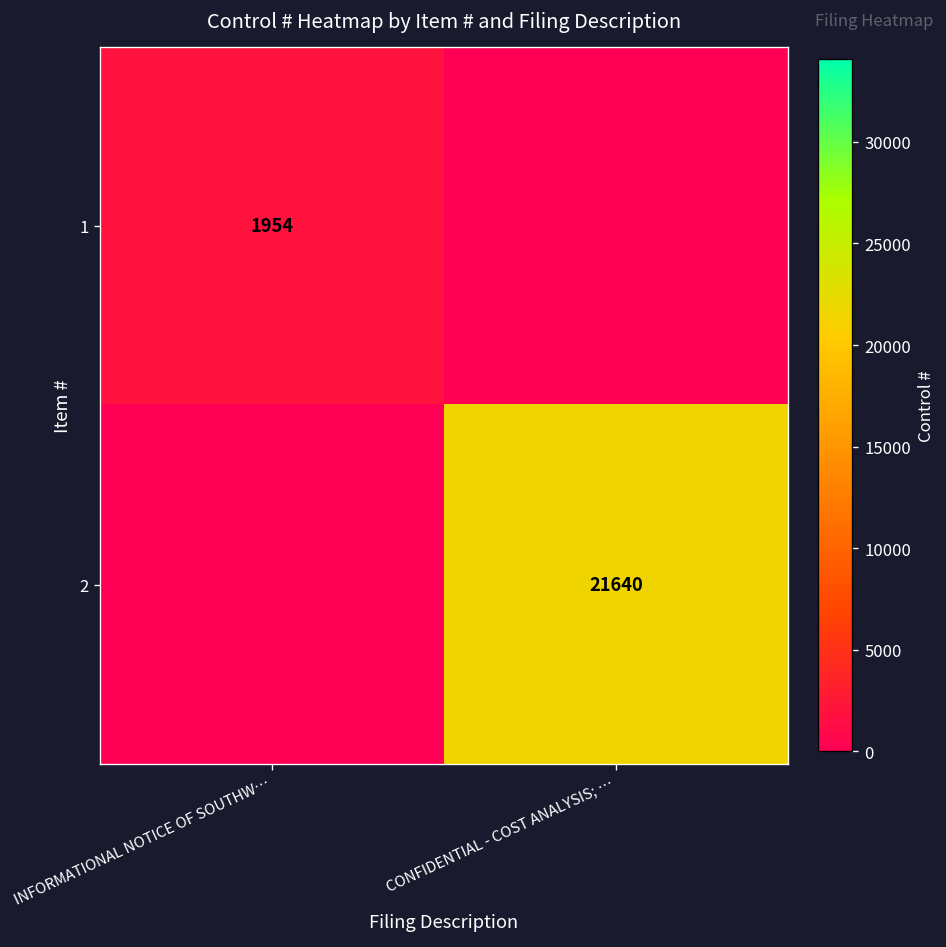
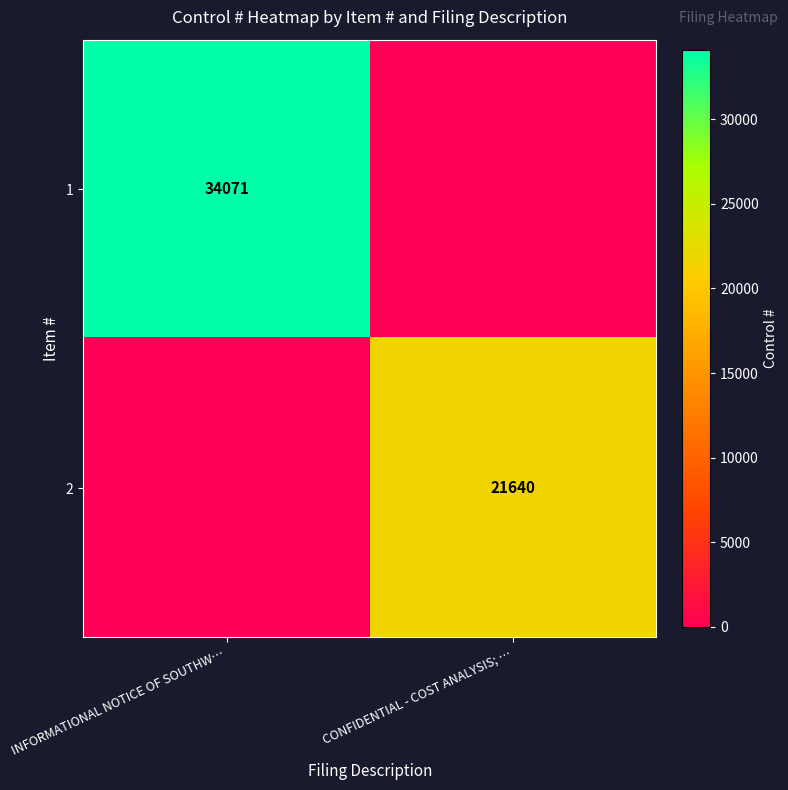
1, INFORMATIONAL NOTICE OF SOUTHW…: 1954 -> 34071
